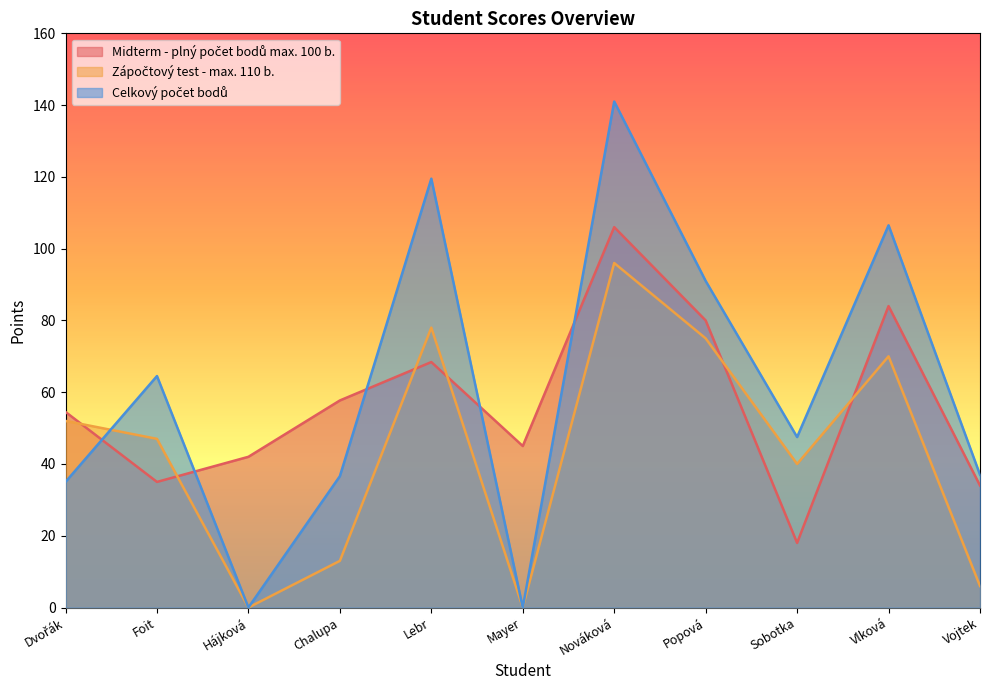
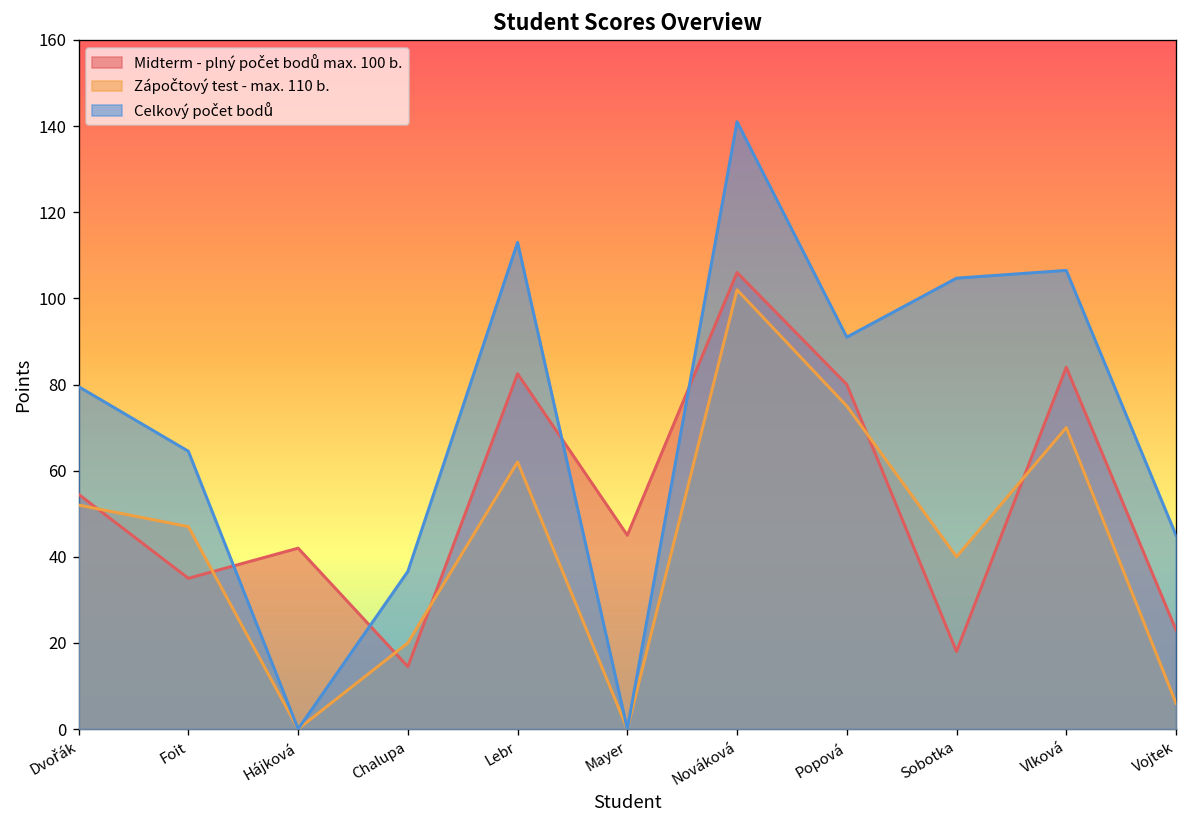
Celkový počet bodů, Dvořák: 35 -> 80
Midterm - plný počet bodů max. 100 b., Chalupa: 58 -> 15
Zápočtový test - max. 110 b., Chalupa: 13 -> 20
Midterm - plný počet bodů max. 100 b., Lebr: 68 -> 83
Zápočtový test - max. 110 b., Lebr: 78 -> 62
Celkový počet bodů, Lebr: 120 -> 113
Zápočtový test - max. 110 b., Nováková: 96 -> 102
Celkový počet bodů, Sobotka: 48 -> 105
Midterm - plný počet bodů max. 100 b., Vojtek: 34 -> 23
Celkový počet bodů, Vojtek: 37 -> 45
